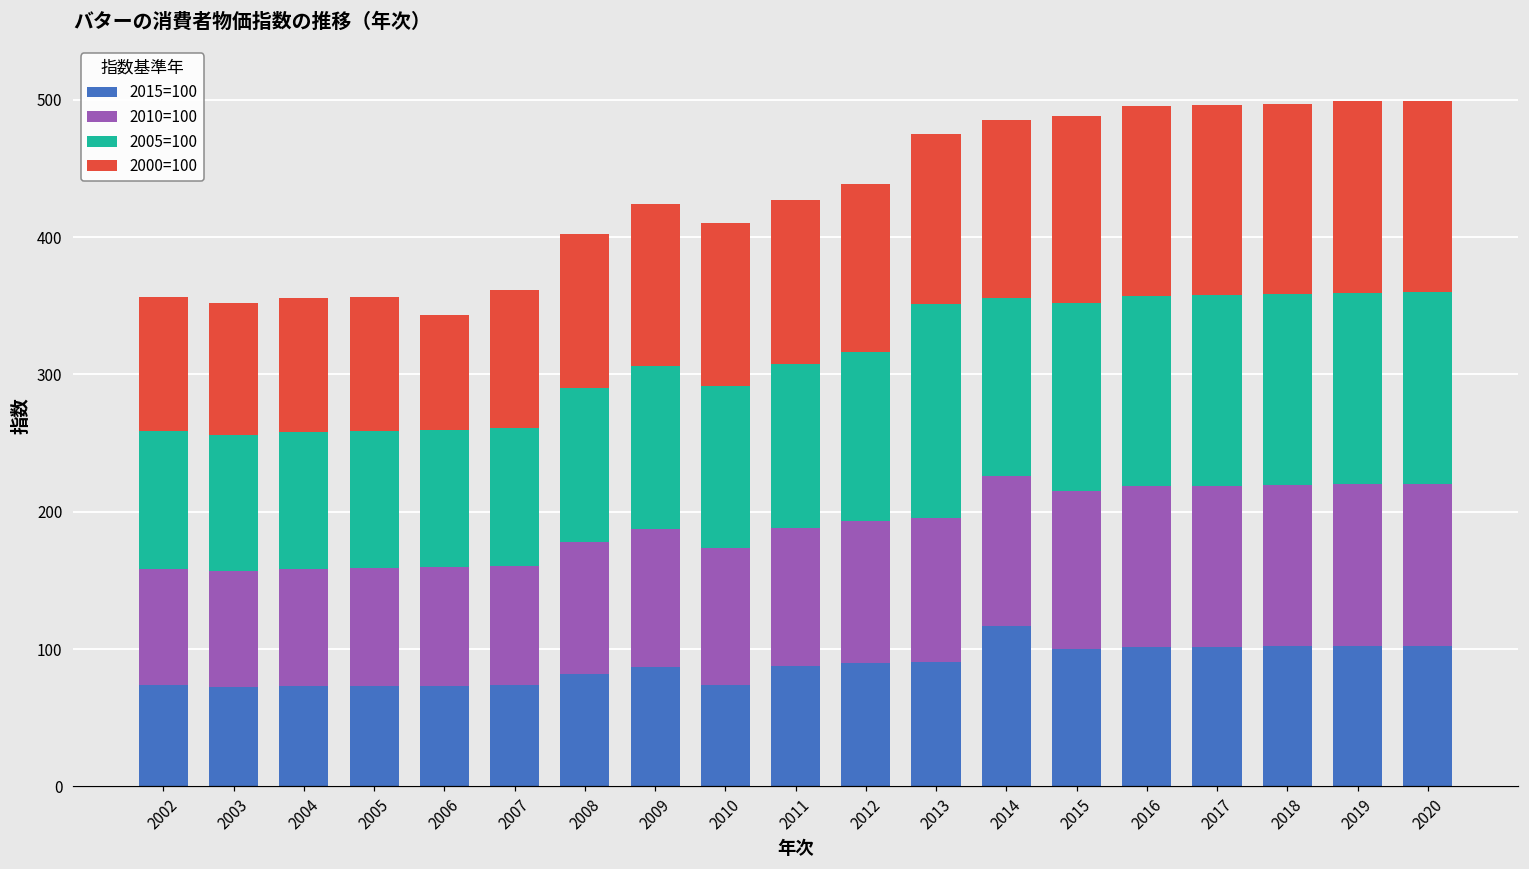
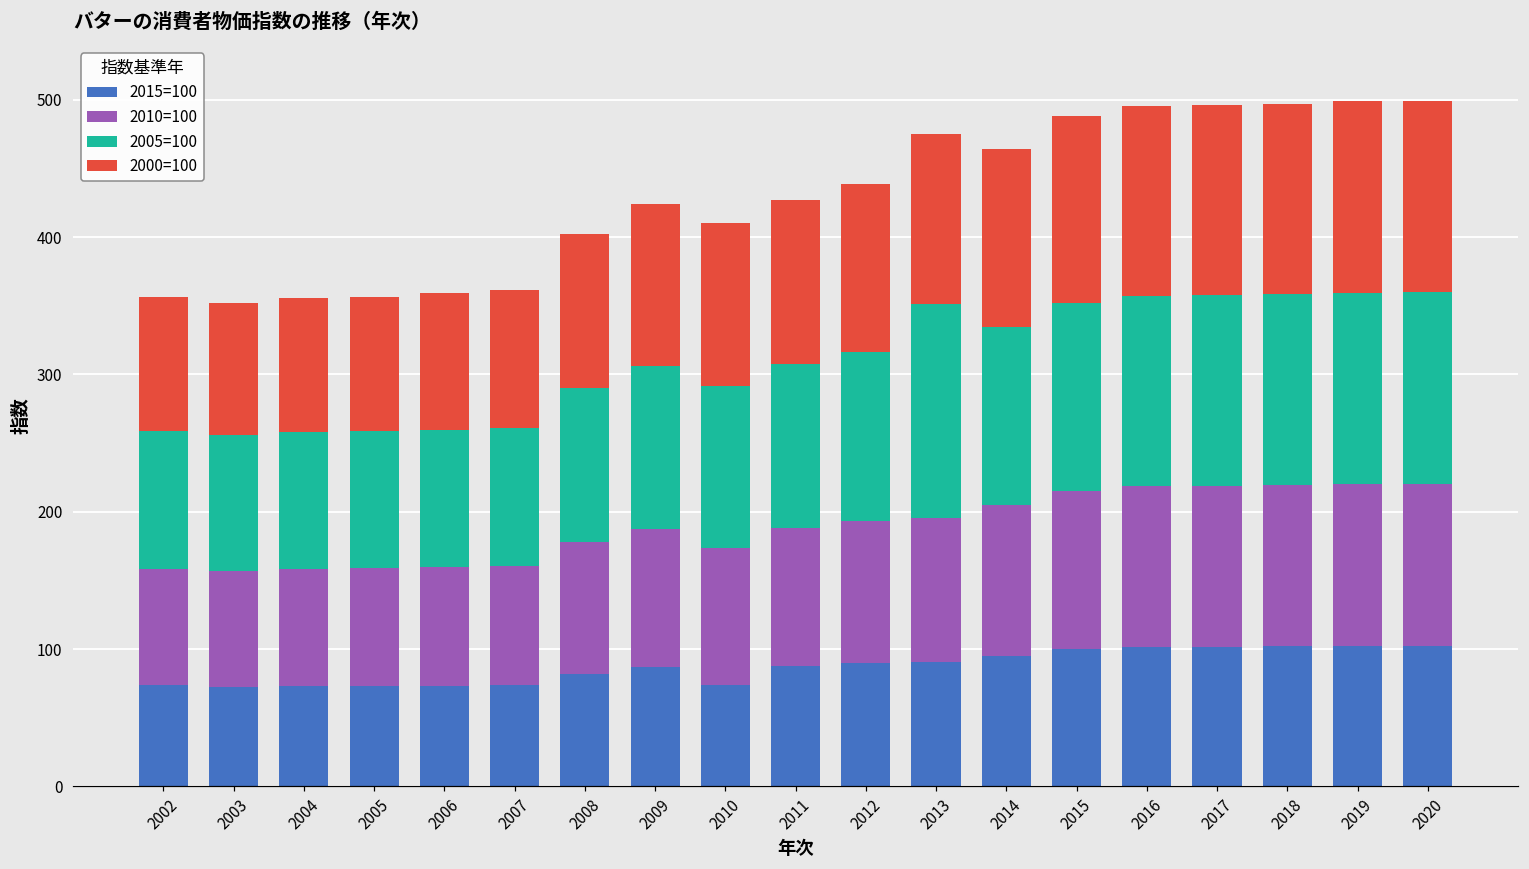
2000=100, 2006: 84 -> 100
2015=100, 2014: 117 -> 95
